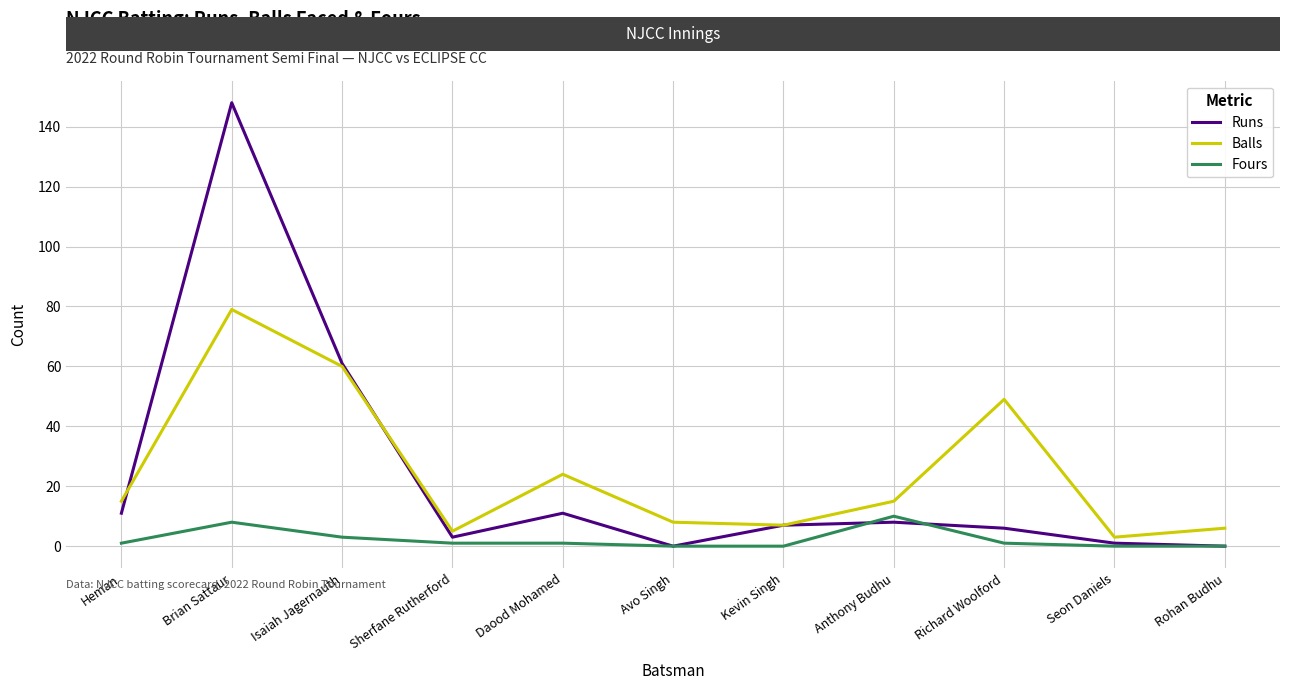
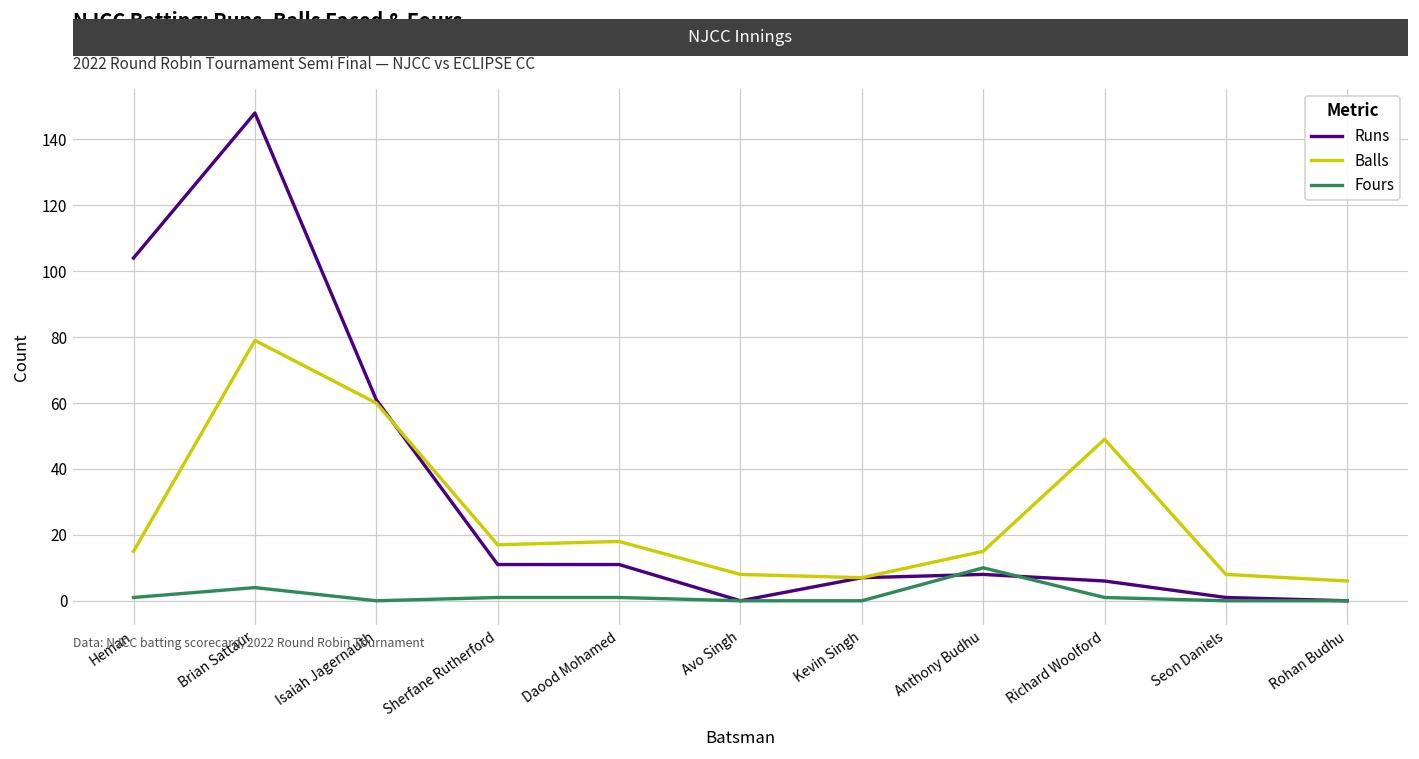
Runs, Heman: 11 -> 104
Fours, Brian Sattaur: 8 -> 4
Fours, Isaiah Jagernauth: 3 -> 0
Runs, Sherfane Rutherford: 3 -> 11
Balls, Sherfane Rutherford: 5 -> 17
Balls, Daood Mohamed: 24 -> 18
Balls, Seon Daniels: 3 -> 8
